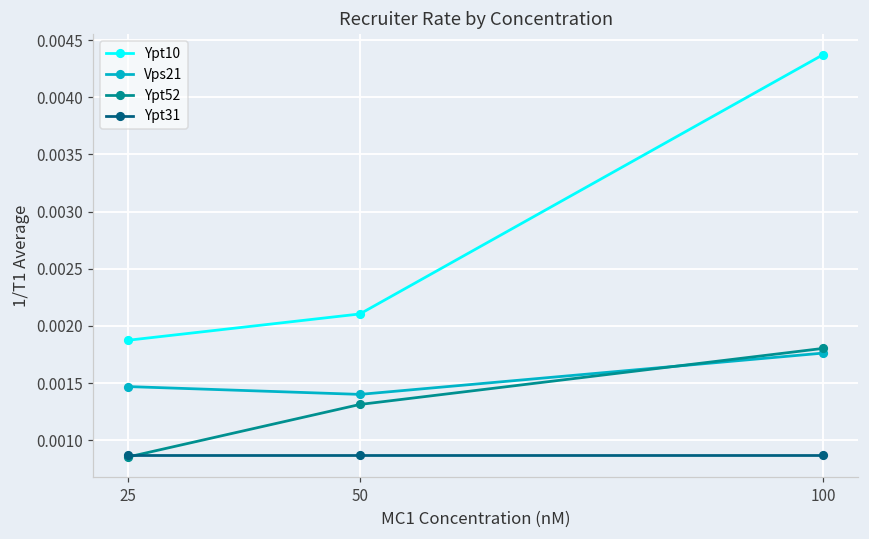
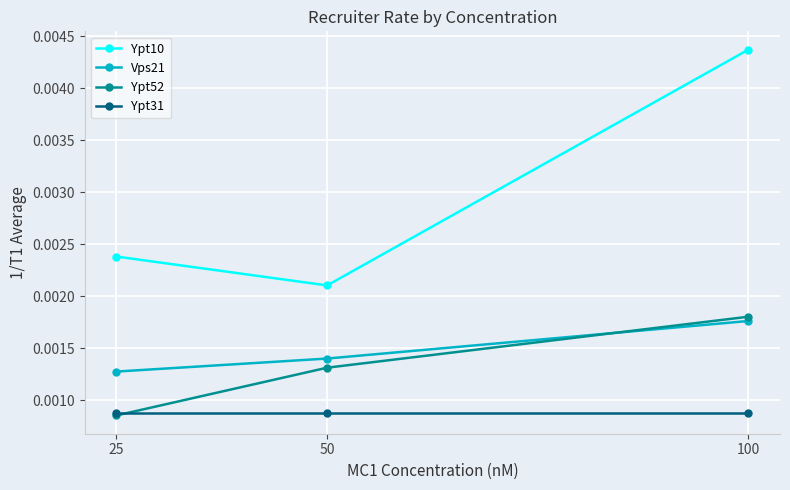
Ypt10, 25: 0.00187 -> 0.00238
Vps21, 25: 0.00147 -> 0.00128
